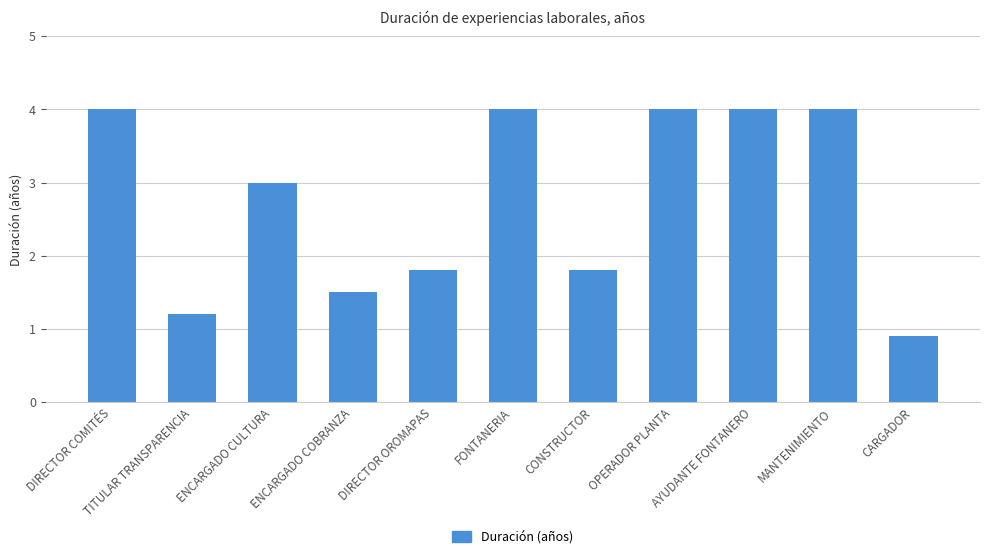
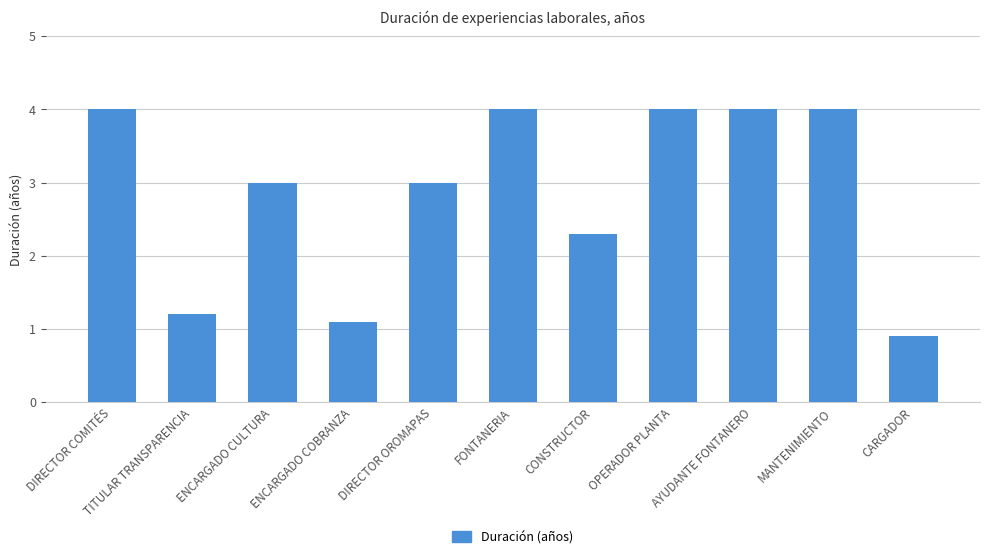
ENCARGADO COBRANZA: 1.5 -> 1.1
DIRECTOR OROMAPAS: 1.8 -> 3.0
CONSTRUCTOR: 1.8 -> 2.3
